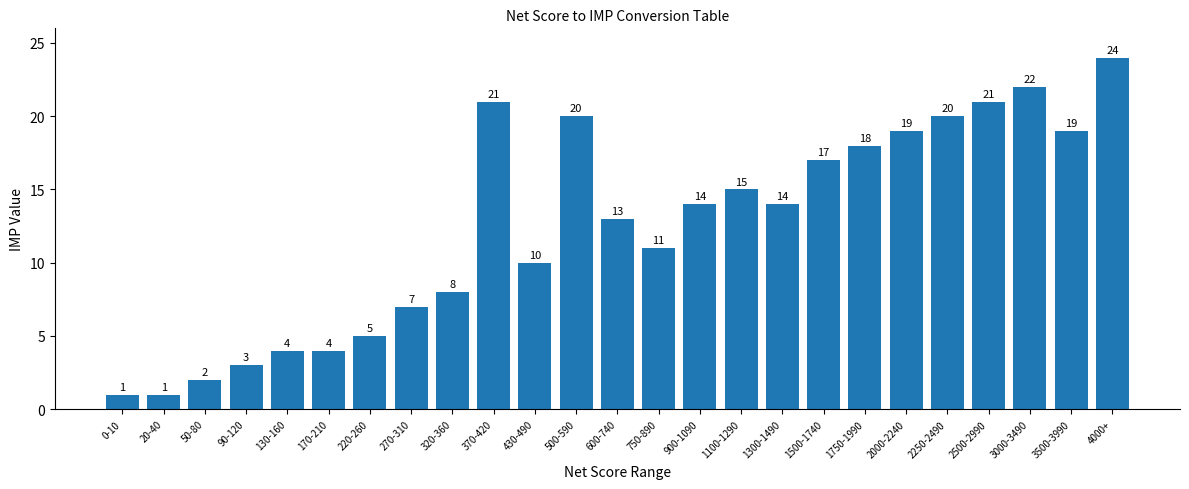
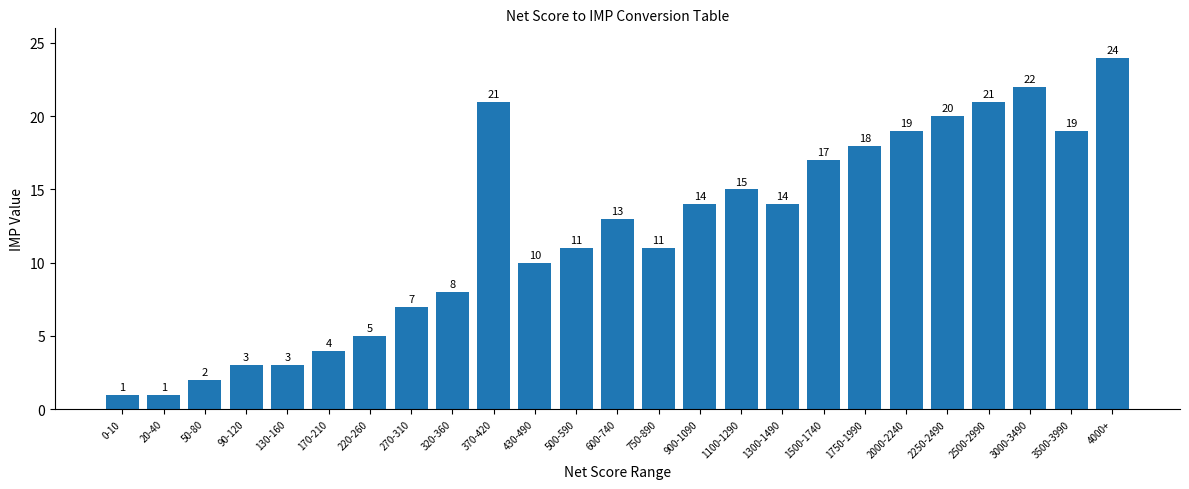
130-160: 4 -> 3
500-590: 20 -> 11
